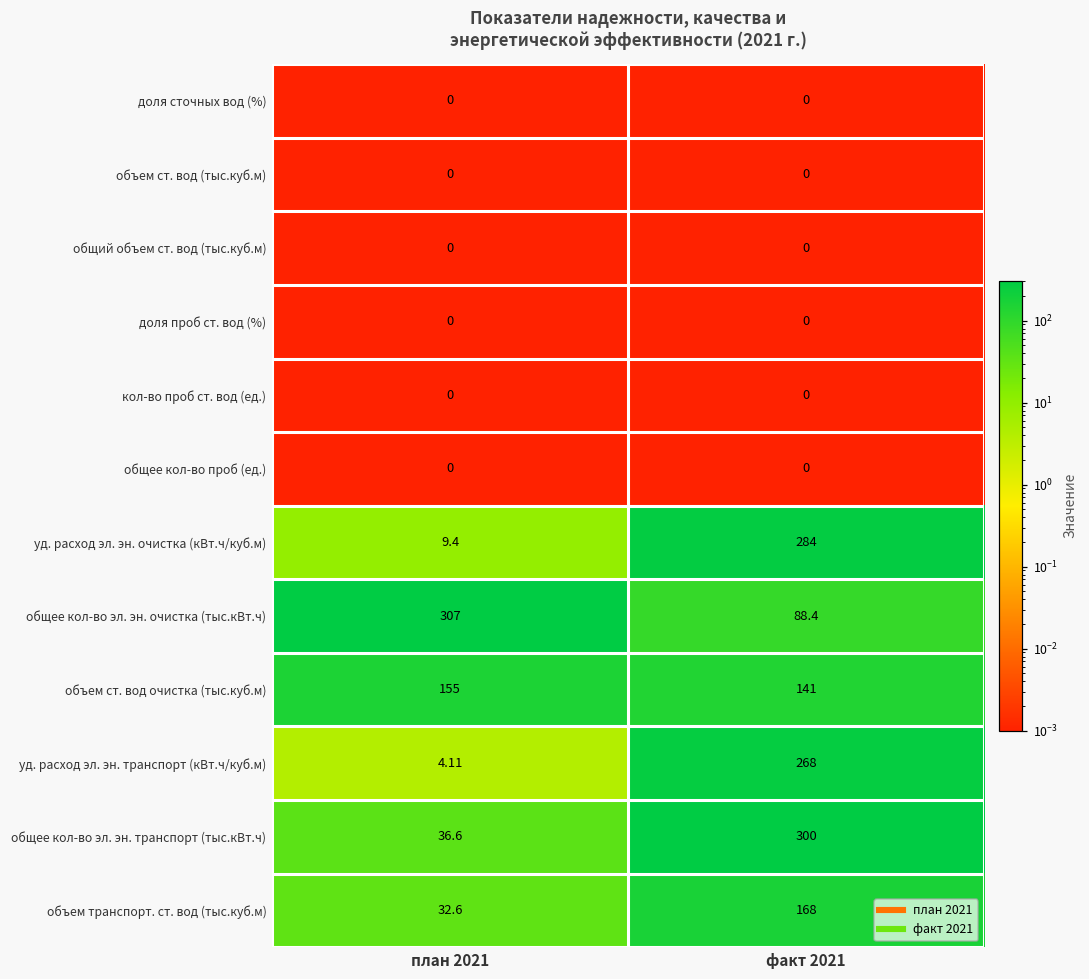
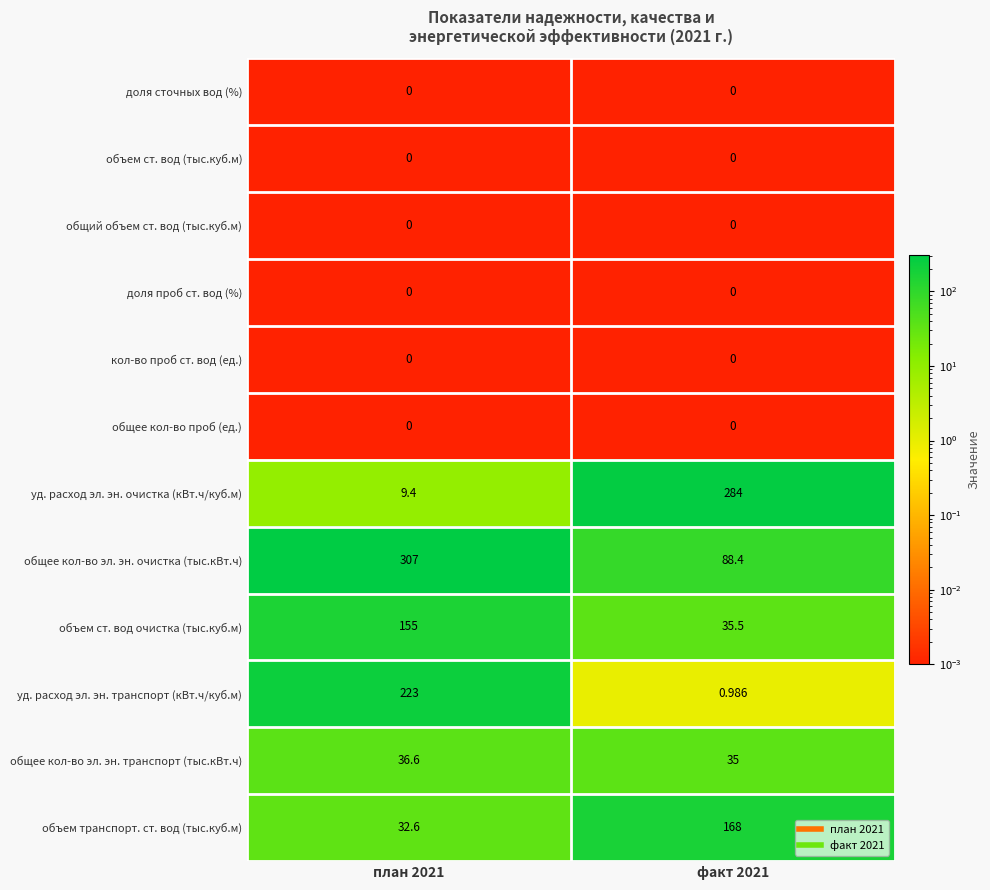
объем ст. вод очистка (тыс.куб.м), факт 2021: 141 -> 35.5
уд. расход эл. эн. транспорт (кВт.ч/куб.м), план 2021: 4.11 -> 223
уд. расход эл. эн. транспорт (кВт.ч/куб.м), факт 2021: 268 -> 0.986
общее кол-во эл. эн. транспорт (тыс.кВт.ч), факт 2021: 300 -> 35
